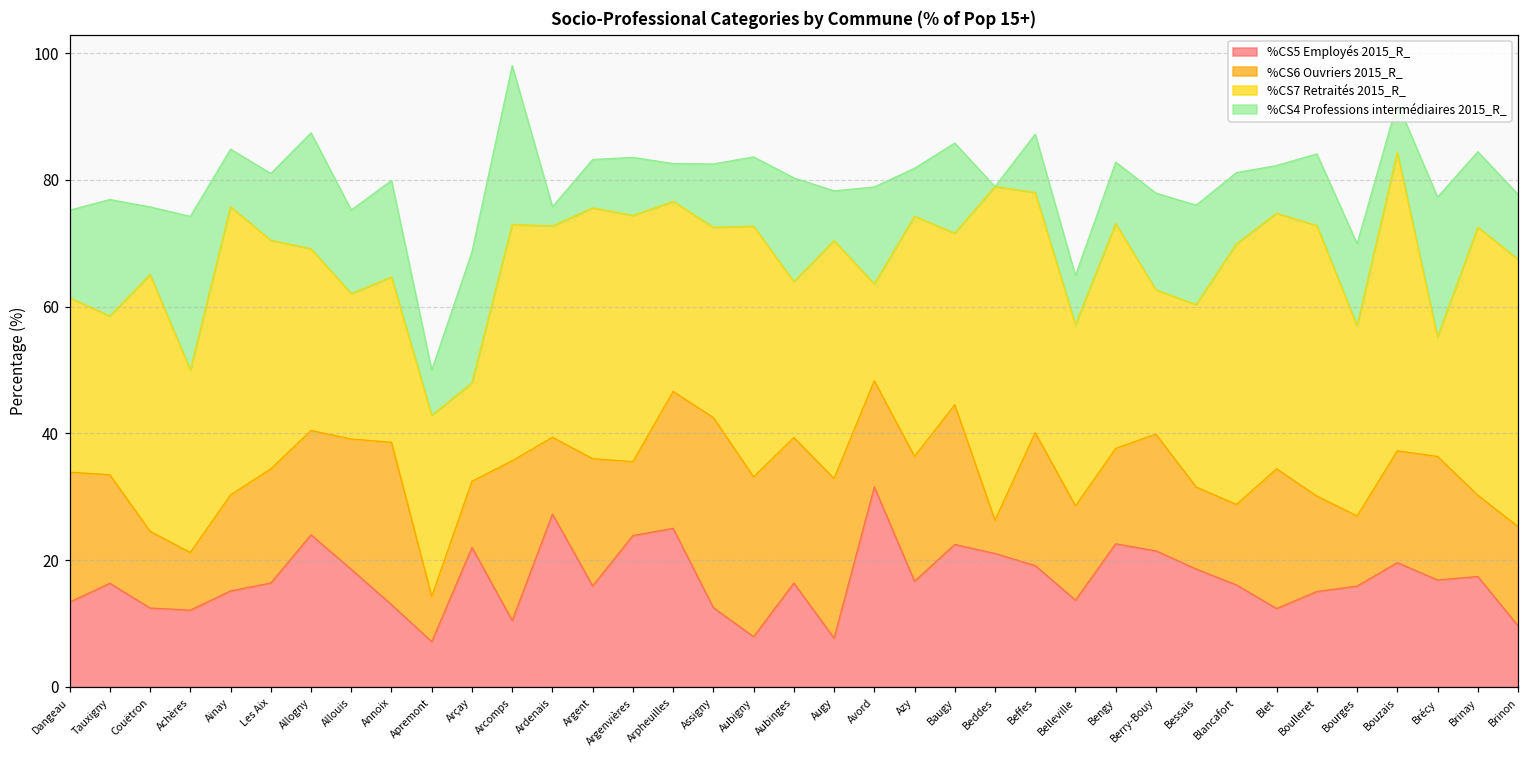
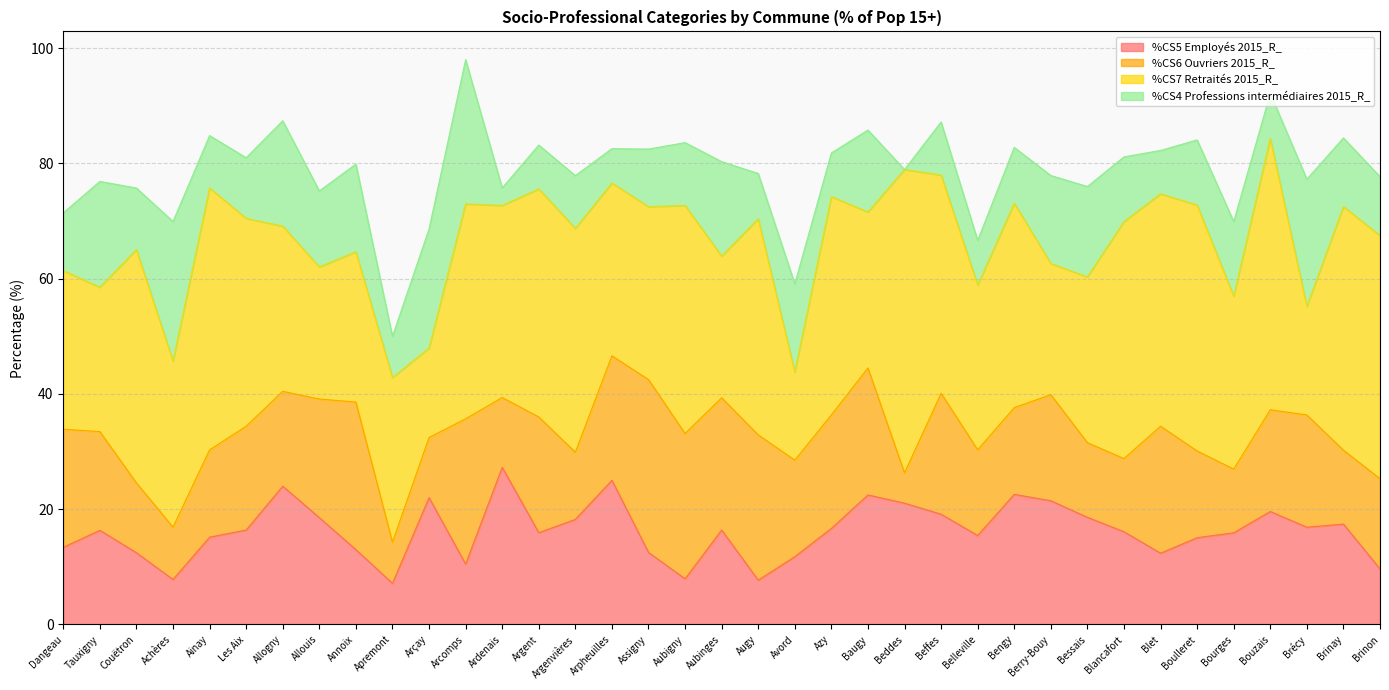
%CS4 Professions intermédiaires 2015_R_, Dangeau: 14 -> 10
%CS5 Employés 2015_R_, Achères: 12 -> 8
%CS5 Employés 2015_R_, Argenvières: 24 -> 18
%CS5 Employés 2015_R_, Avord: 32 -> 12
%CS5 Employés 2015_R_, Belleville: 14 -> 15
